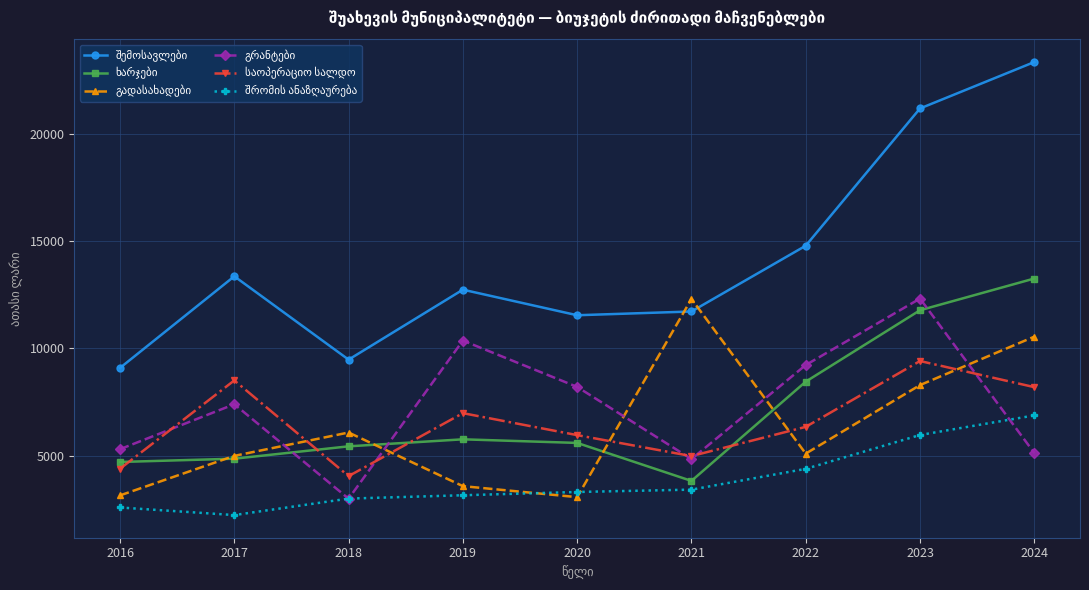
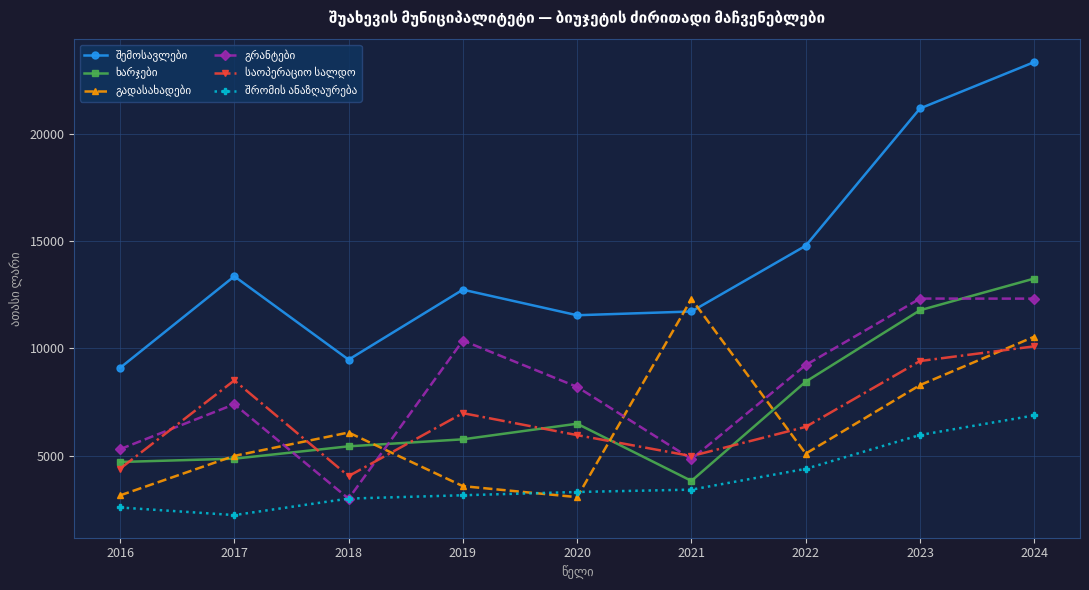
ხარჯები, 2020: 5600 -> 6500
გრანტები, 2024: 5100 -> 12300
საოპერაციო სალდო, 2024: 8200 -> 10100
